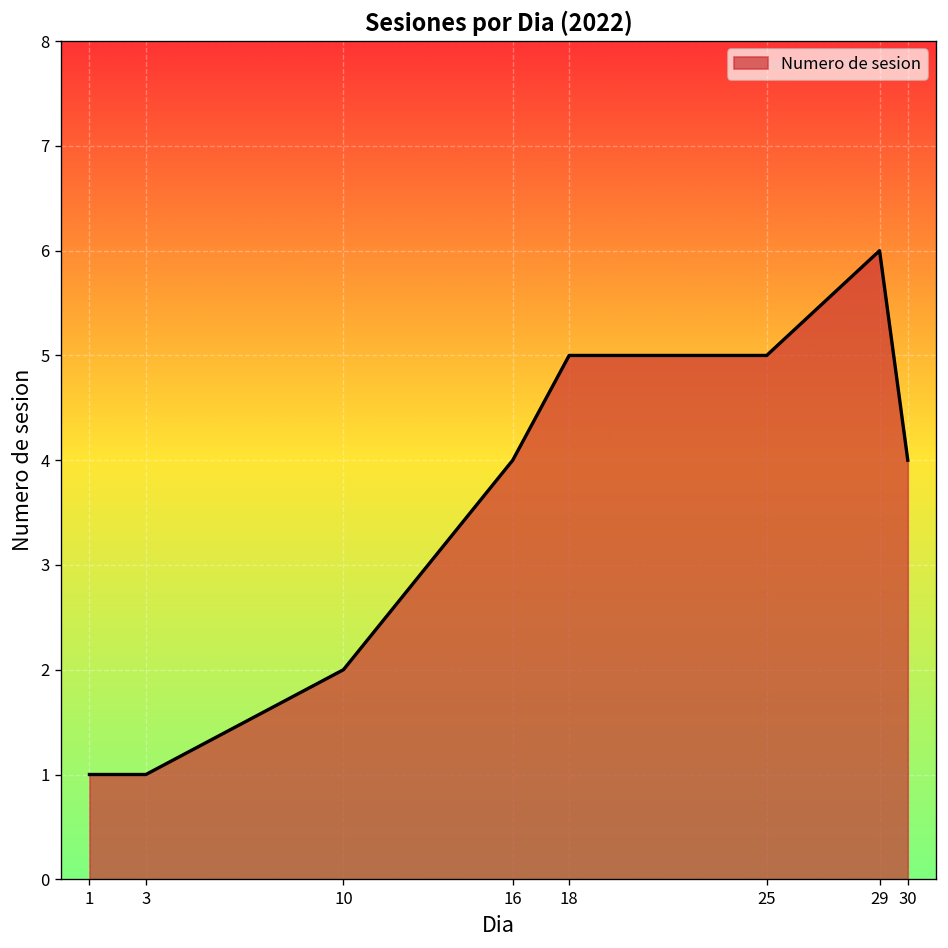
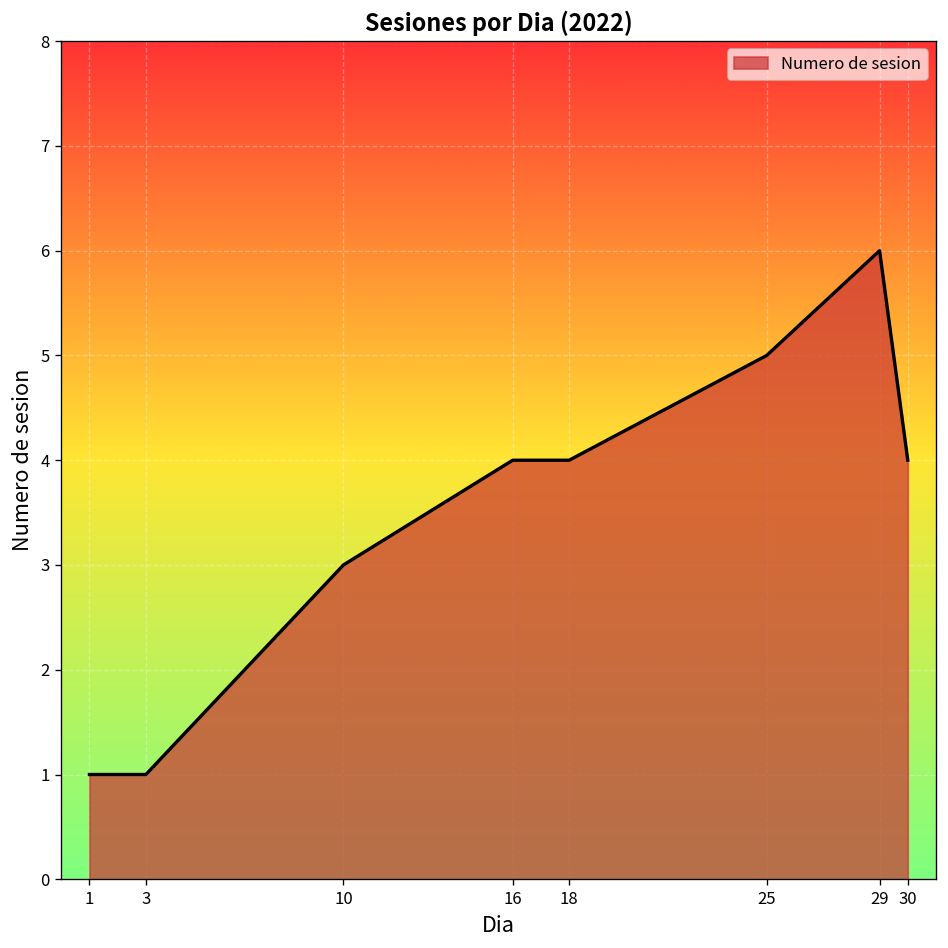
10: 2 -> 3
18: 5 -> 4
